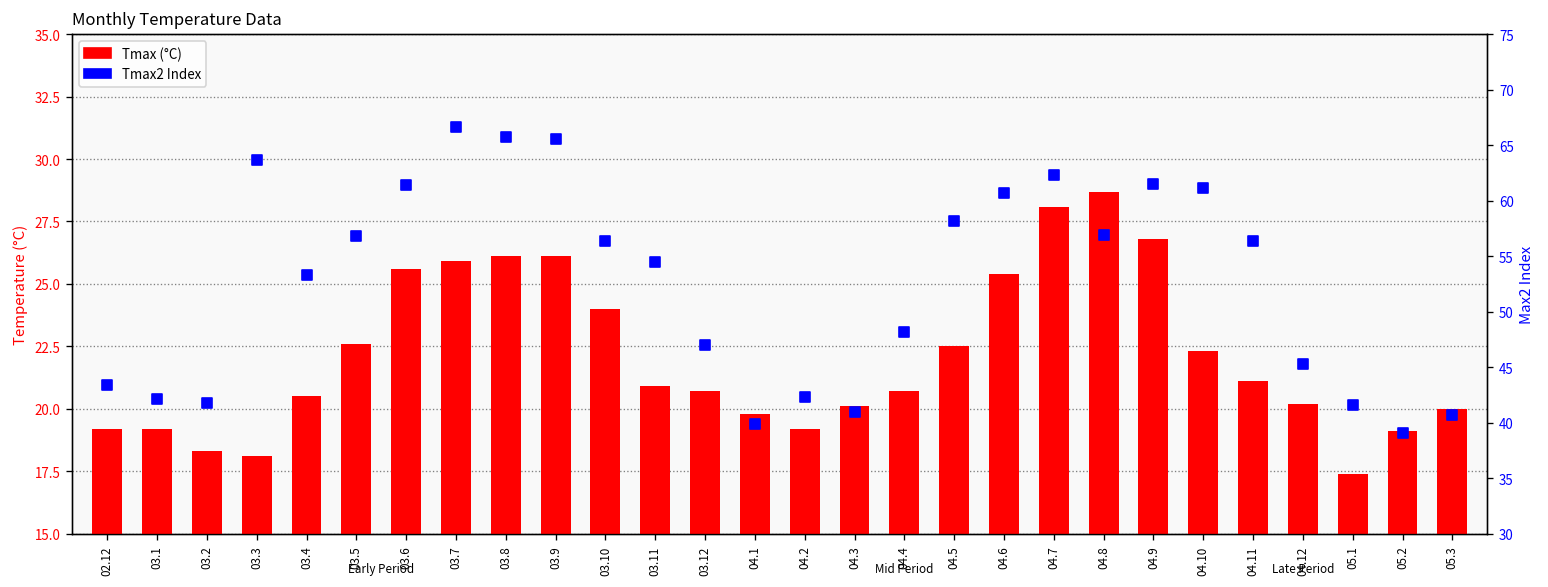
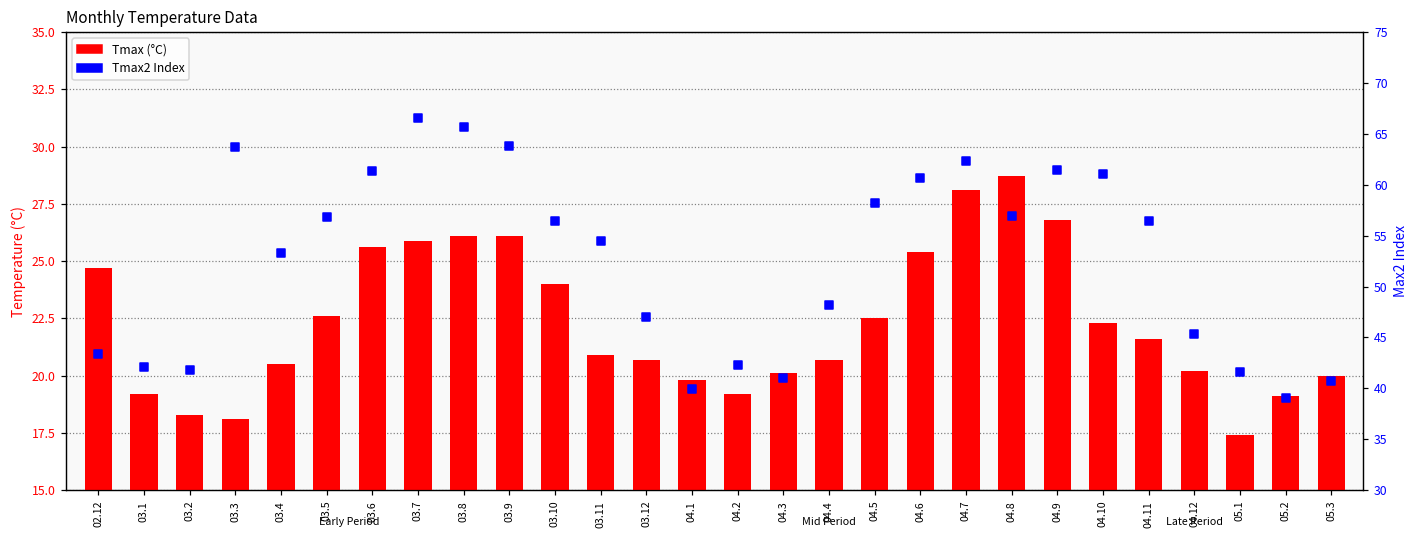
Tmax (°C), 02.12: 19.2 -> 24.7
Tmax (°C), 04.11: 21.1 -> 21.6
Tmax2 Index, 03.9: 66 -> 64
